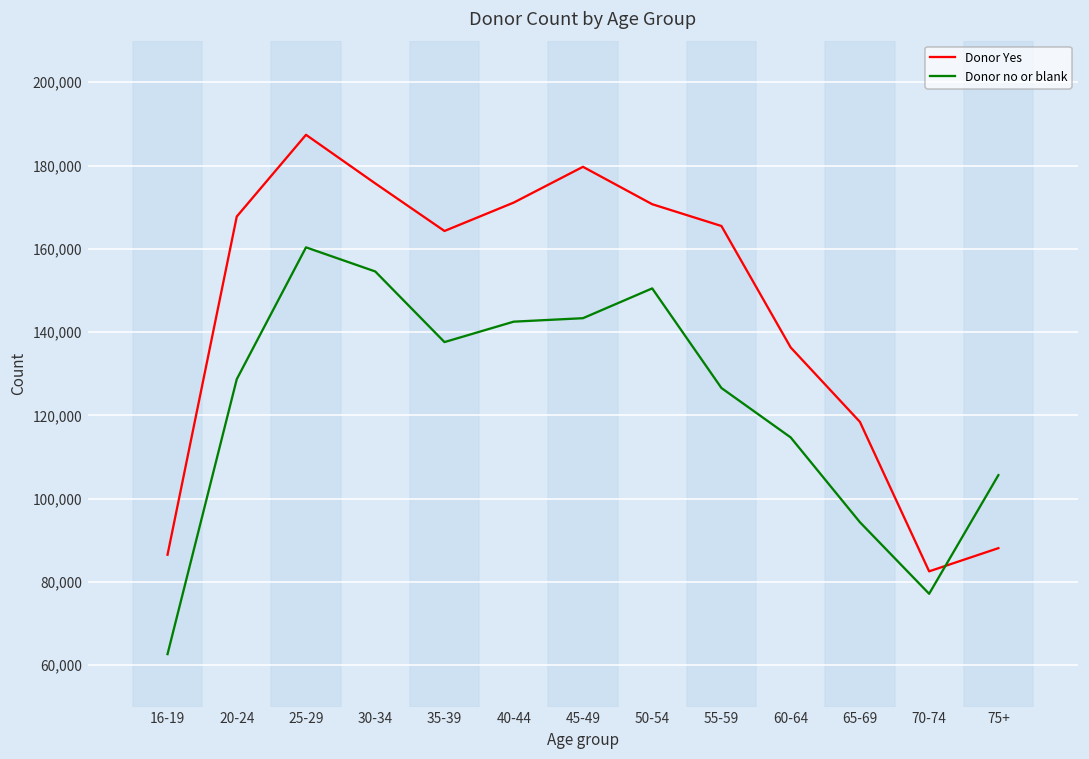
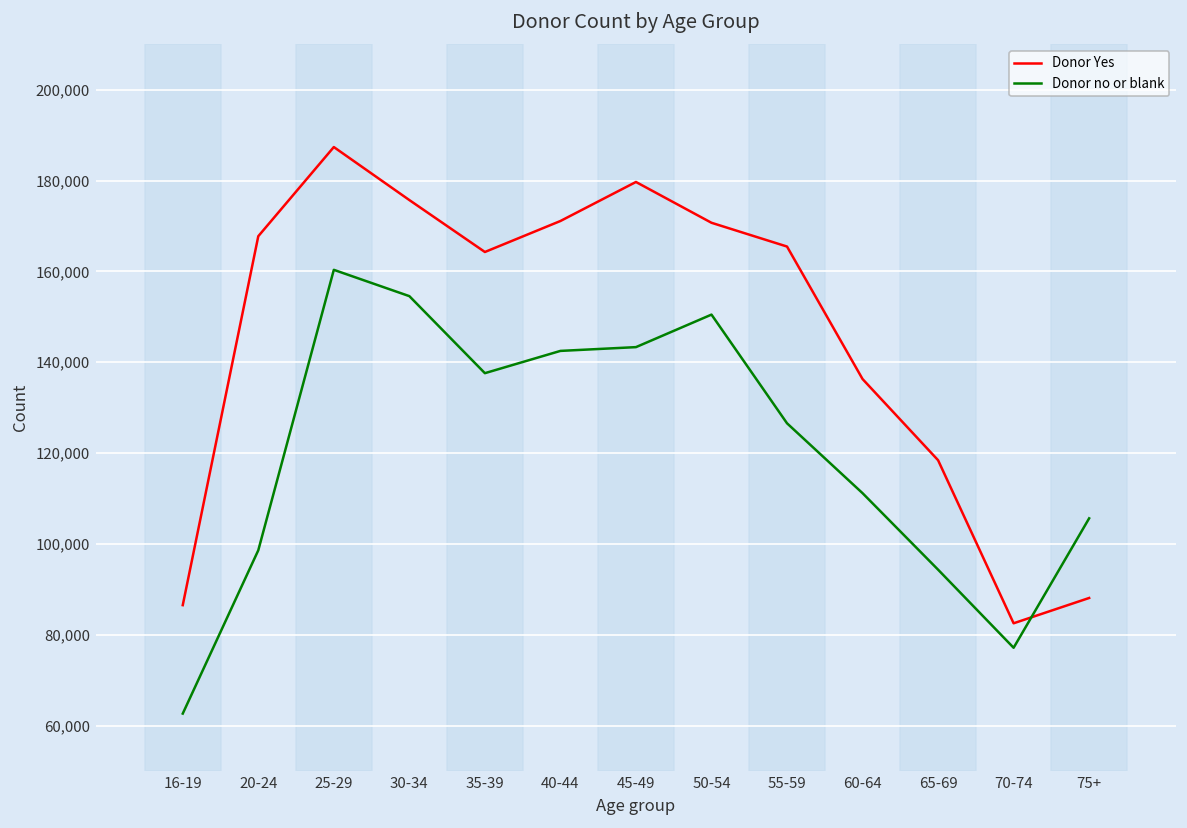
Donor no or blank, 20-24: 129,000 -> 99,000
Donor no or blank, 60-64: 115,000 -> 111,000
